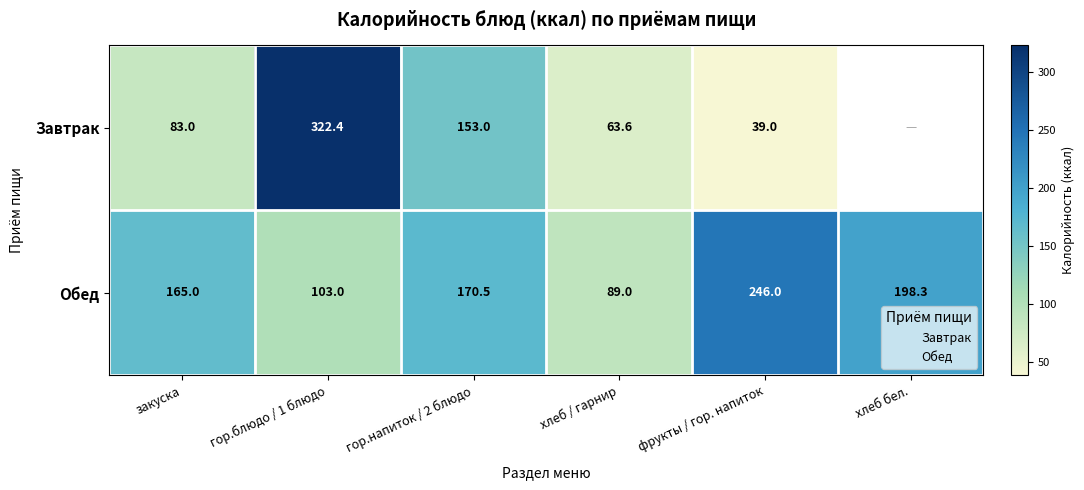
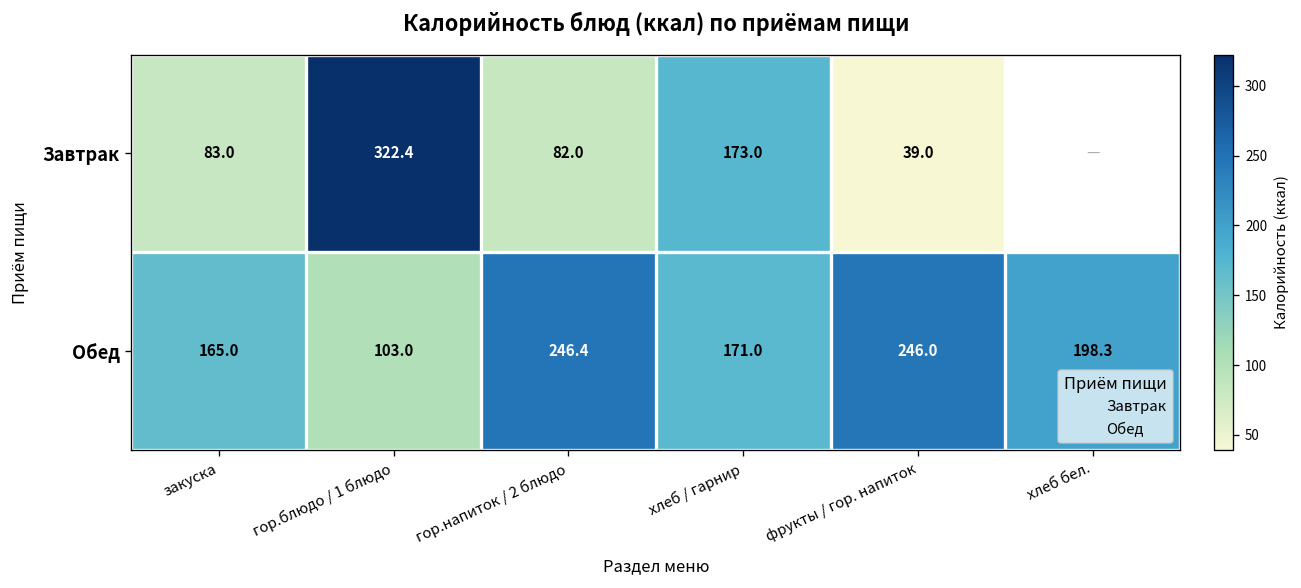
Завтрак, гор.напиток / 2 блюдо: 153.0 -> 82.0
Завтрак, хлеб / гарнир: 63.6 -> 173.0
Обед, гор.напиток / 2 блюдо: 170.5 -> 246.4
Обед, хлеб / гарнир: 89.0 -> 171.0
